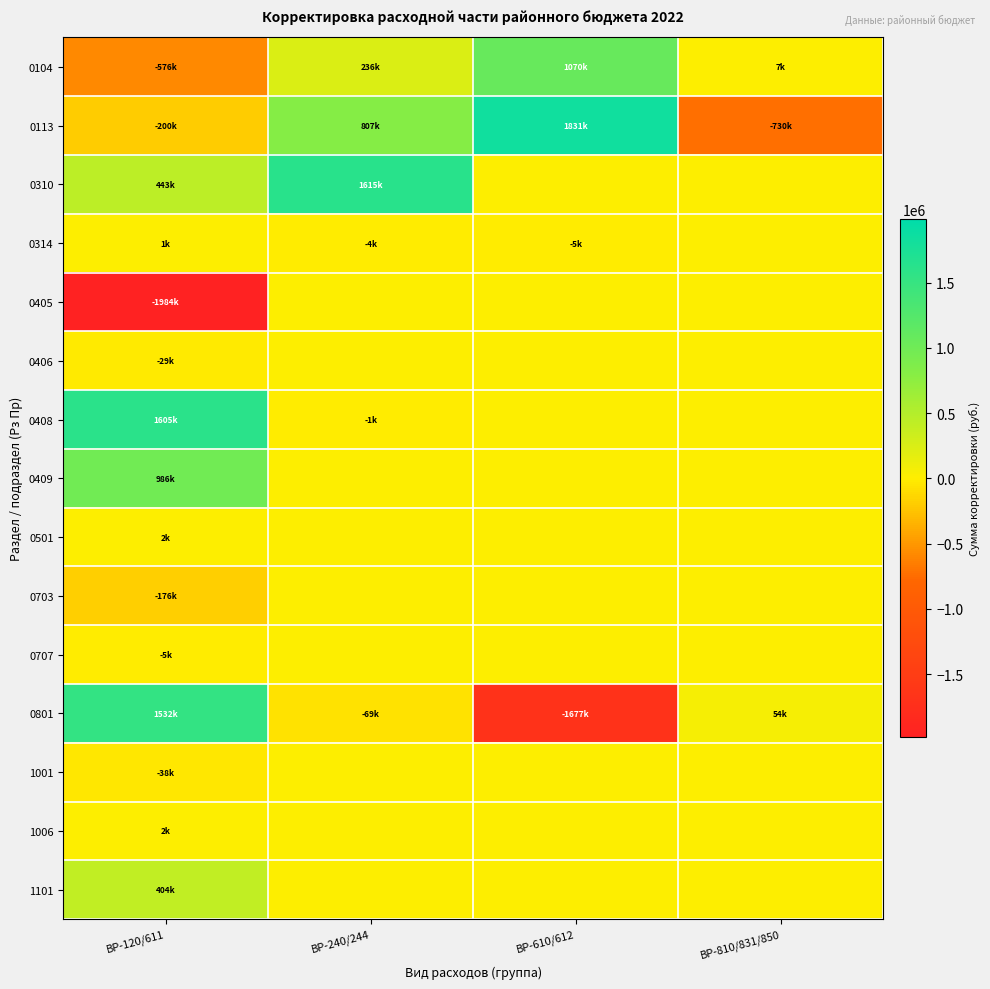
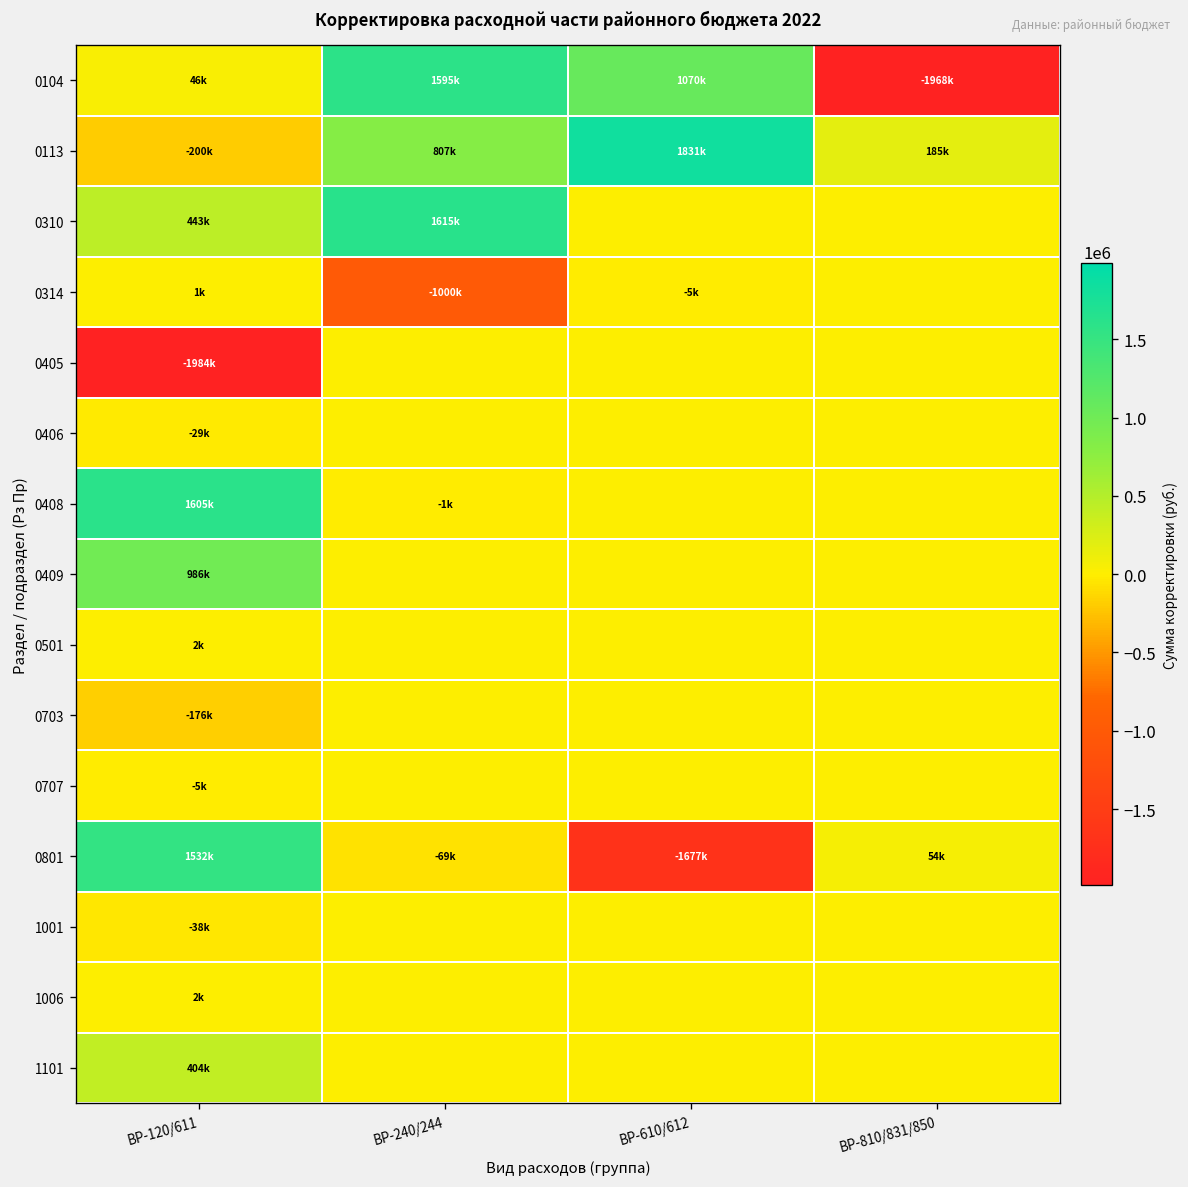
0104, ВР-120/611: -576k -> 46k
0104, ВР-240/244: 236k -> 1595k
0104, ВР-810/831/850: 7k -> -1968k
0113, ВР-810/831/850: -730k -> 185k
0314, ВР-240/244: -4k -> -1000k
